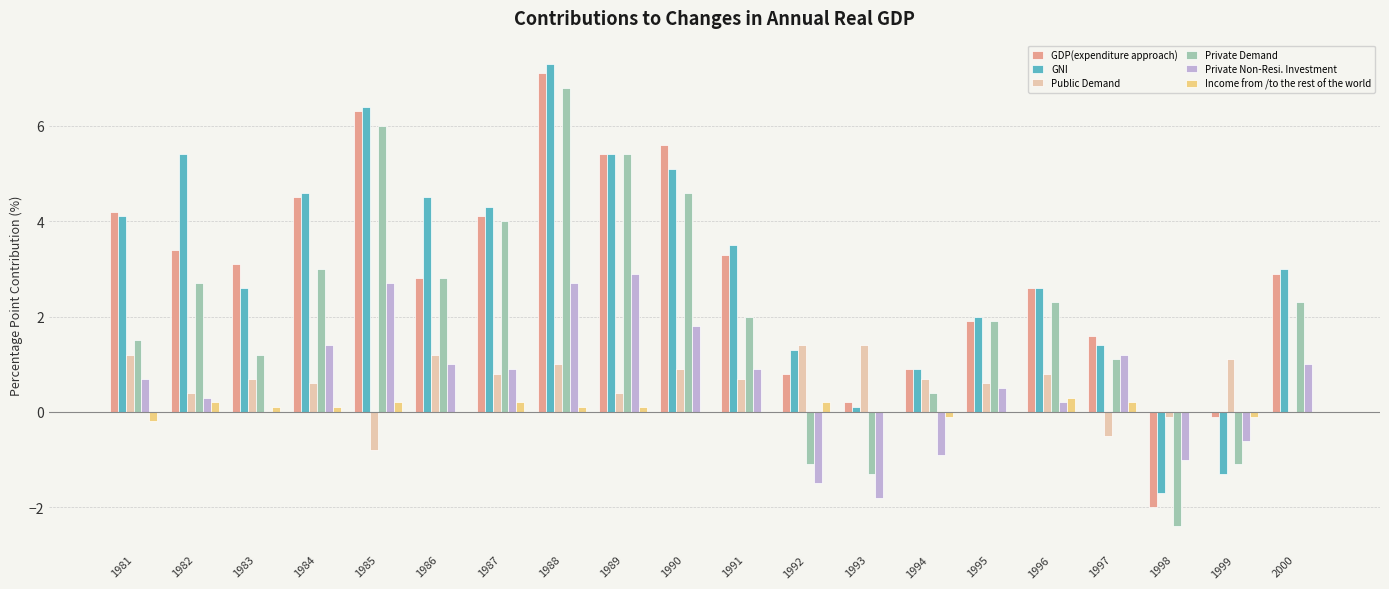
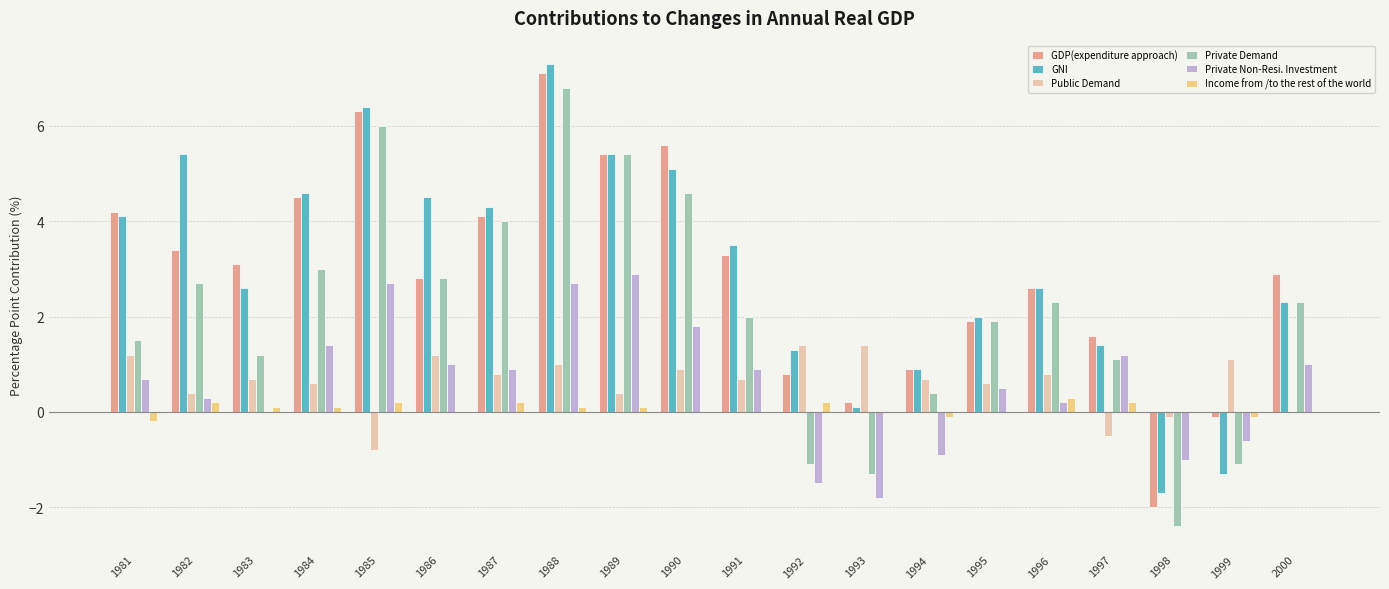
GNI, 2000: 3.0 -> 2.3
